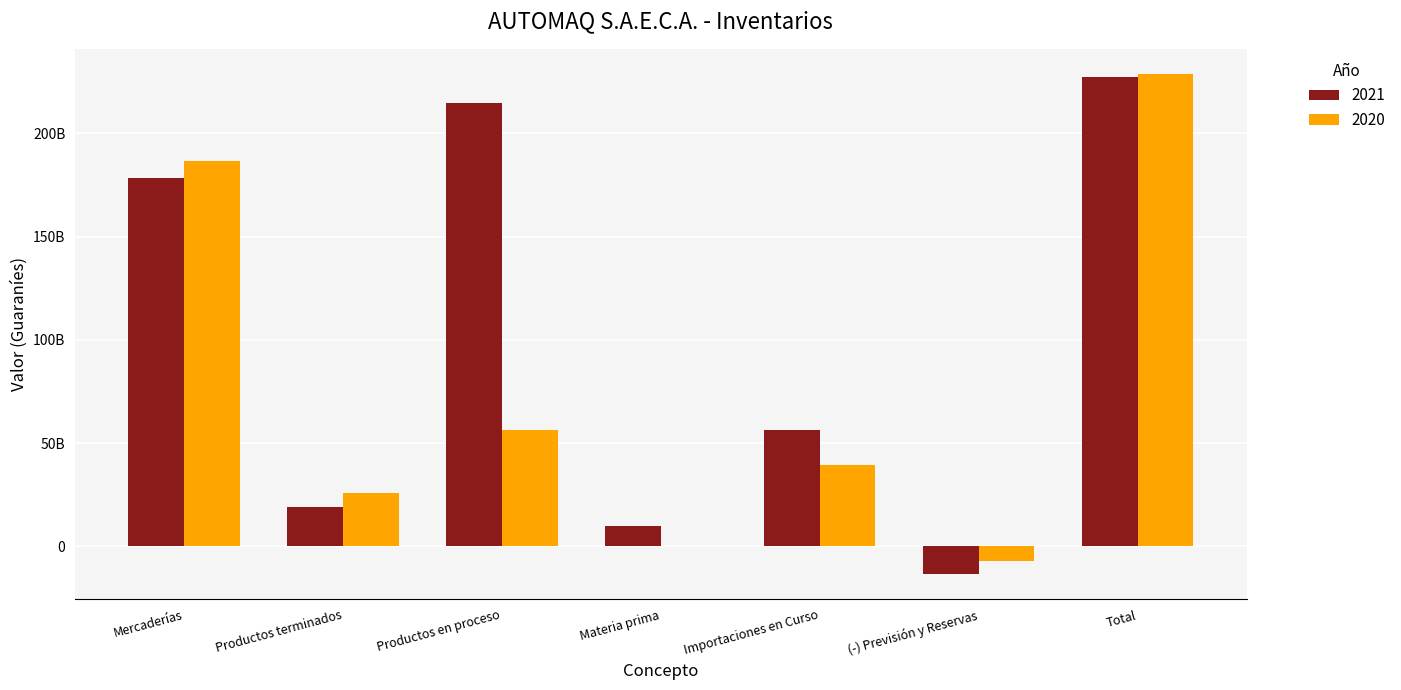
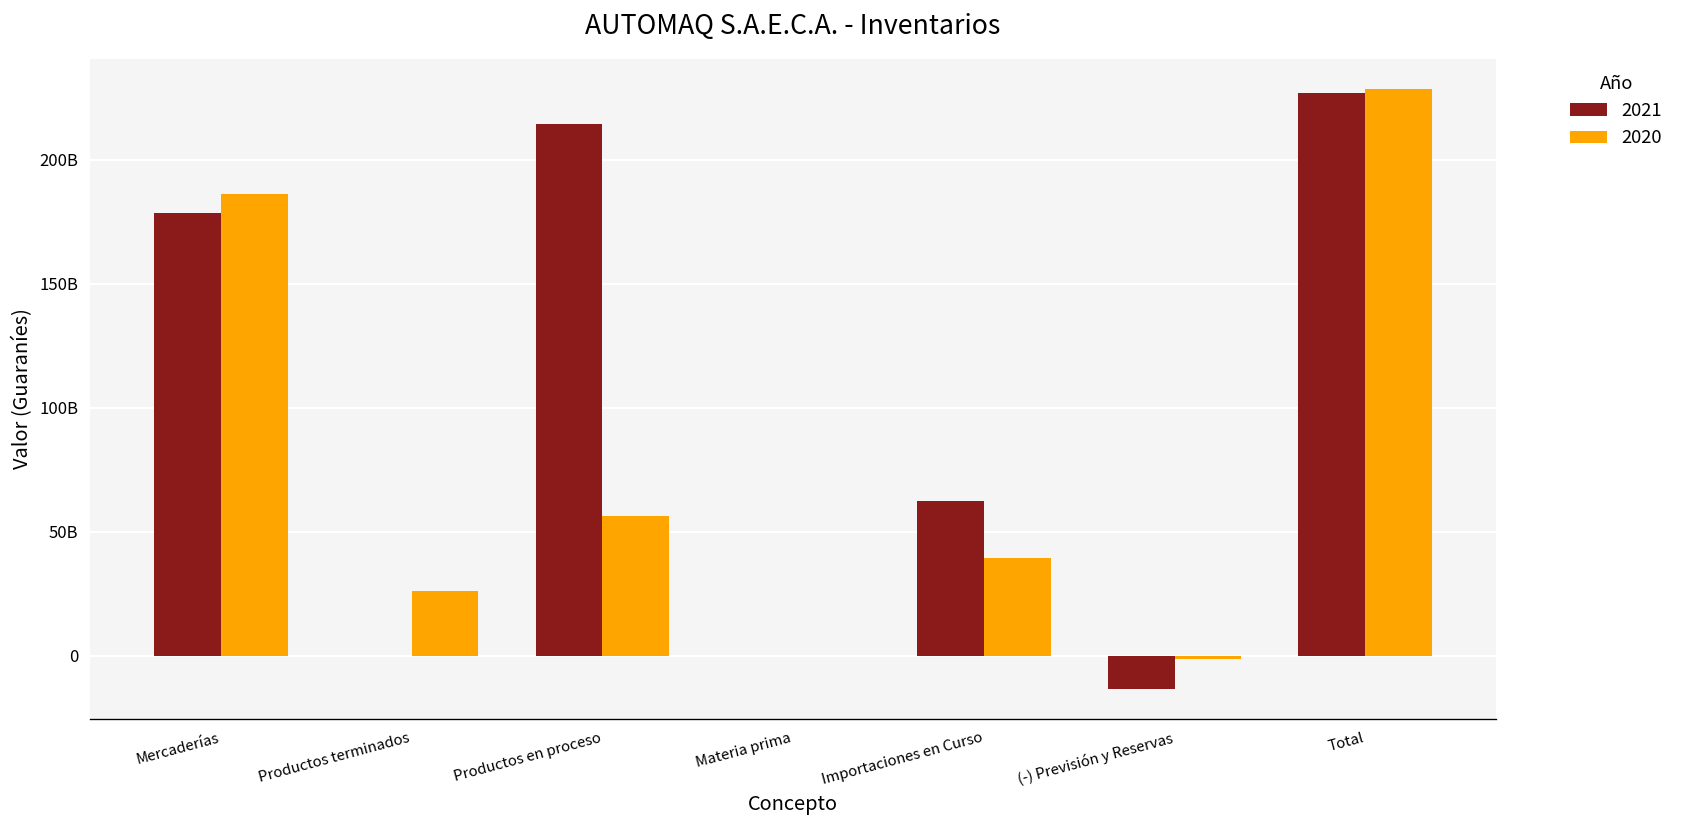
2021, Productos terminados: 19000000000 -> 0
2021, Materia prima: 10000000000 -> 0
2021, Importaciones en Curso: 57000000000 -> 62000000000
2020, (-) Previsión y Reservas: -7000000000 -> -1000000000
